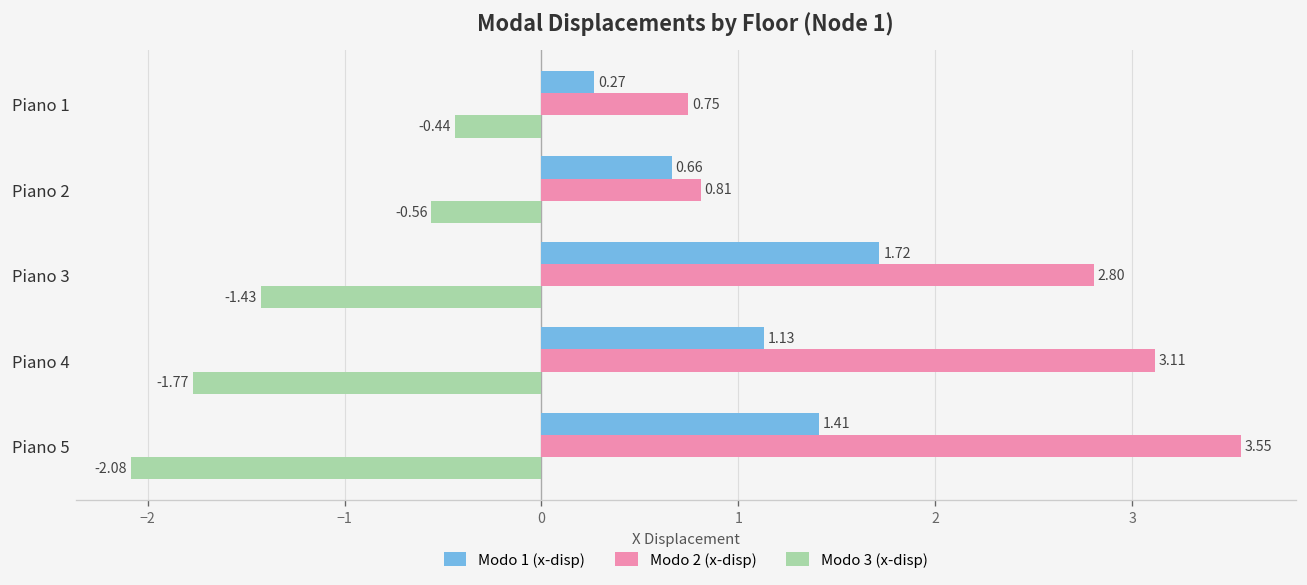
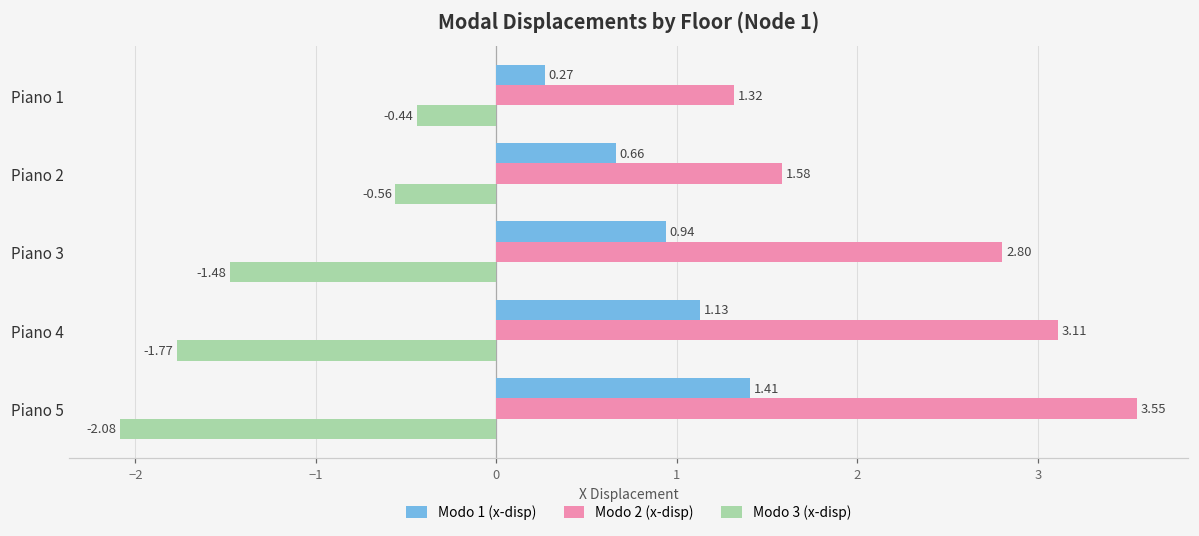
Modo 2 (x-disp), Piano 1: 0.75 -> 1.32
Modo 2 (x-disp), Piano 2: 0.81 -> 1.58
Modo 1 (x-disp), Piano 3: 1.72 -> 0.94
Modo 3 (x-disp), Piano 3: -1.43 -> -1.48
